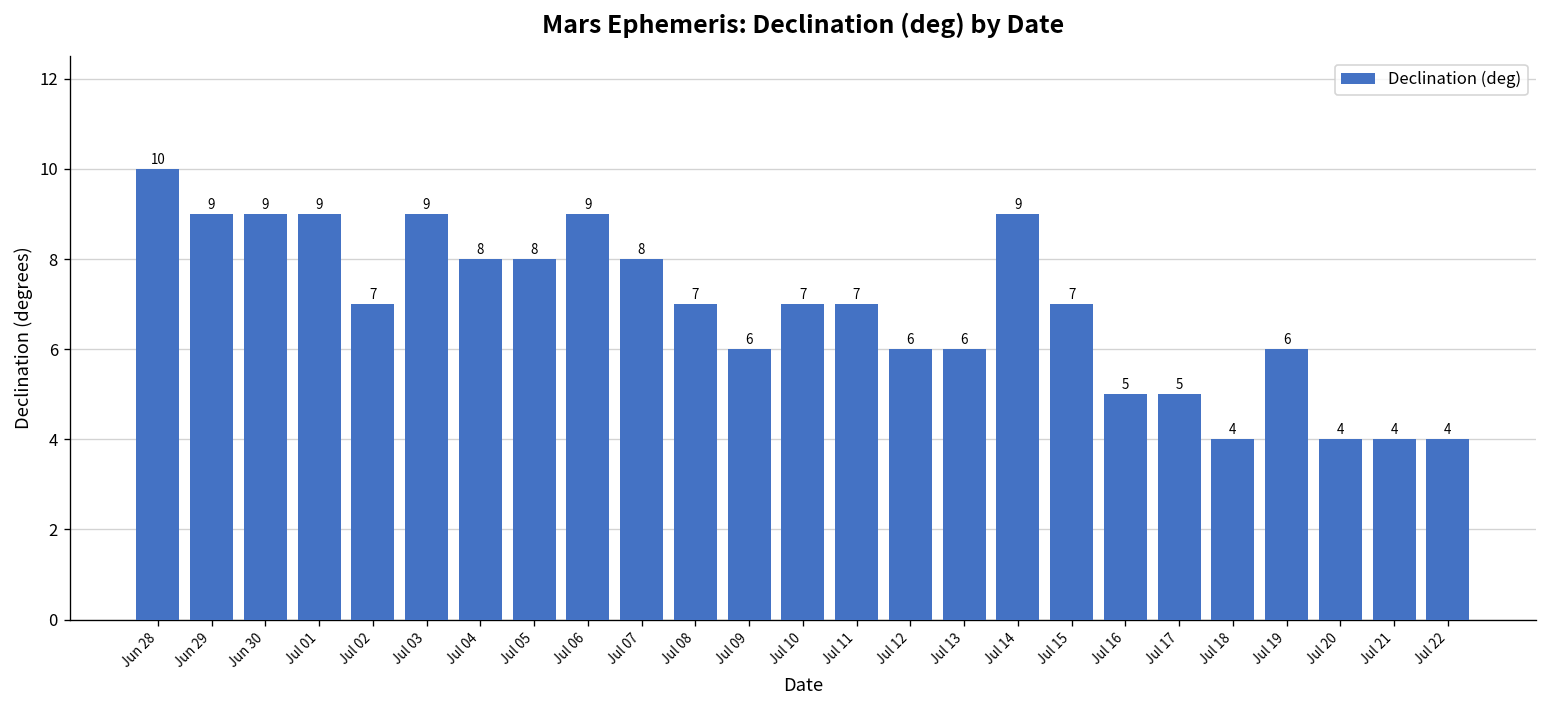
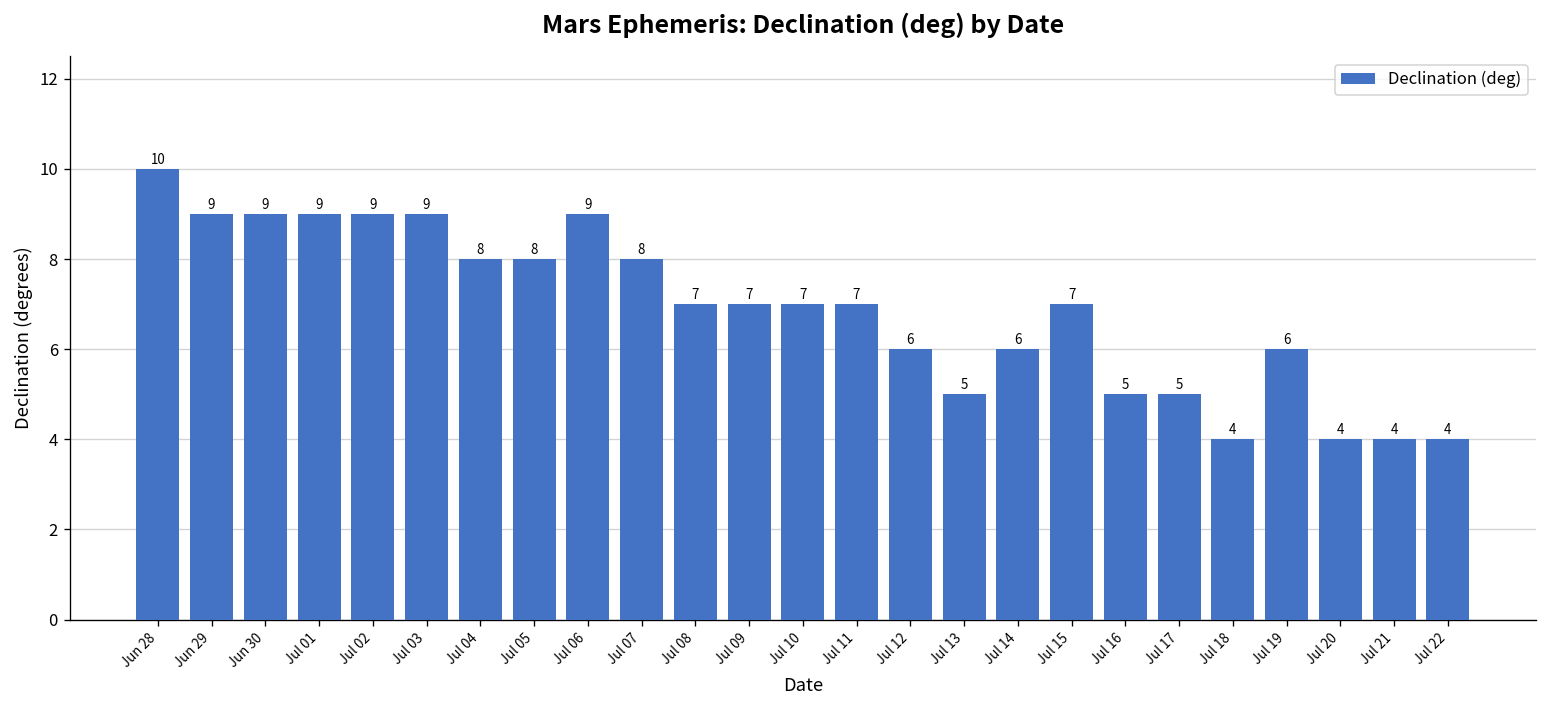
Jul 02: 7 -> 9
Jul 09: 6 -> 7
Jul 13: 6 -> 5
Jul 14: 9 -> 6
